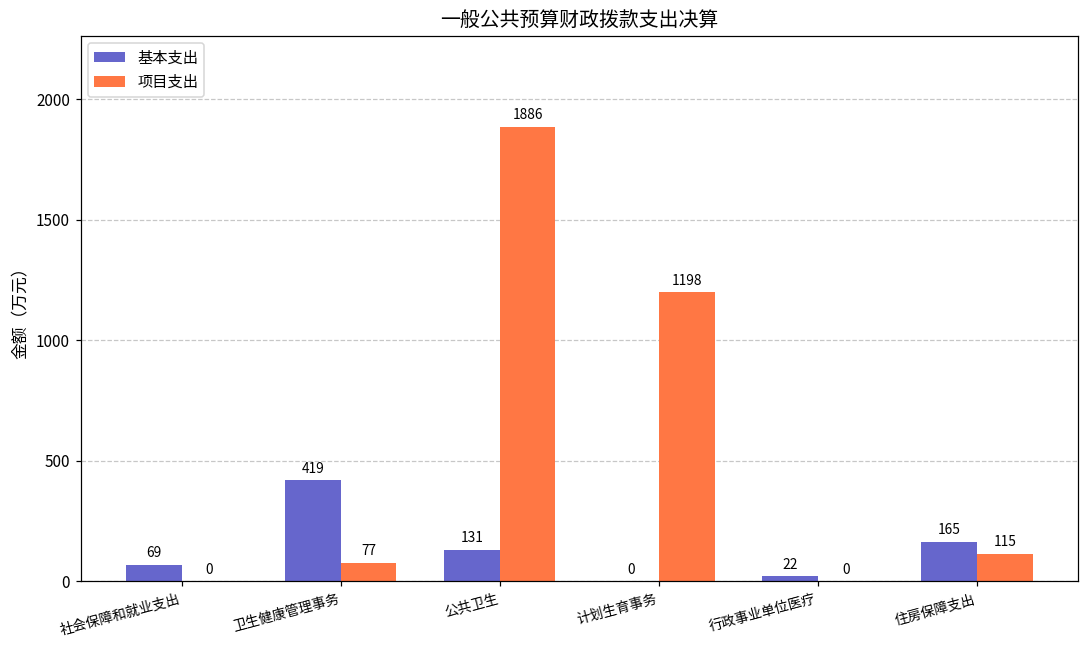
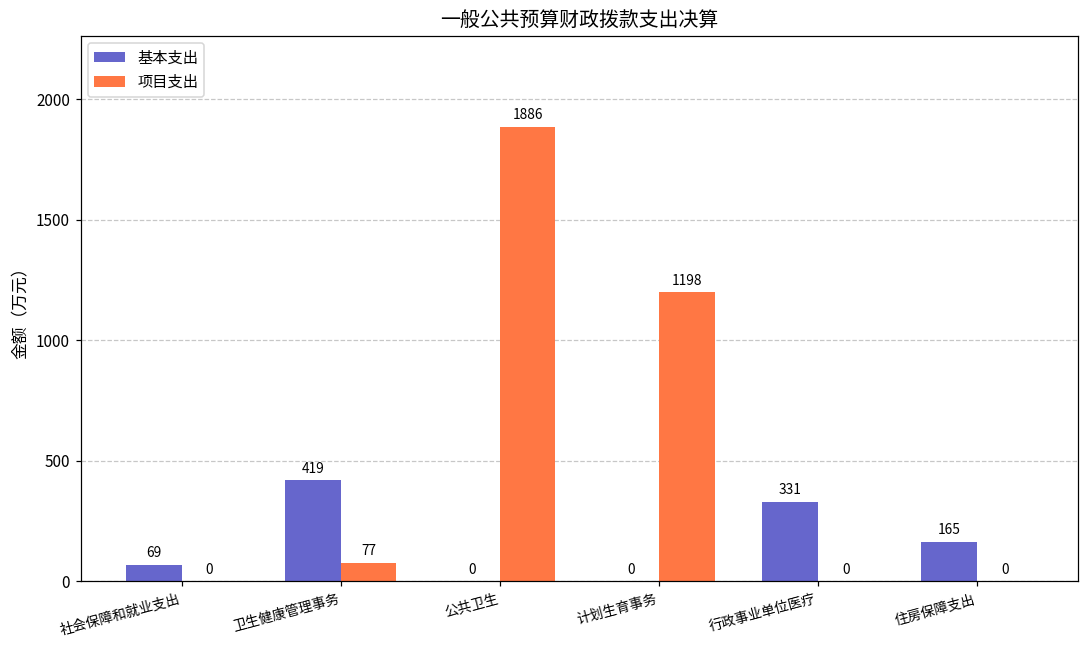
基本支出, 公共卫生: 131 -> 0
基本支出, 行政事业单位医疗: 22 -> 331
项目支出, 住房保障支出: 115 -> 0
